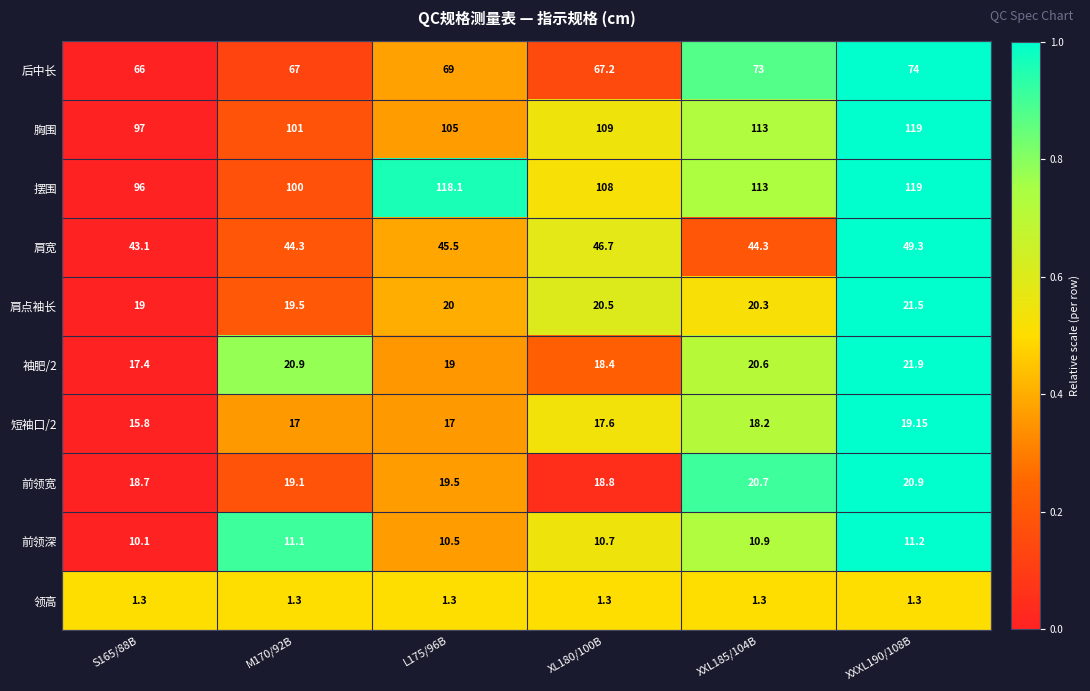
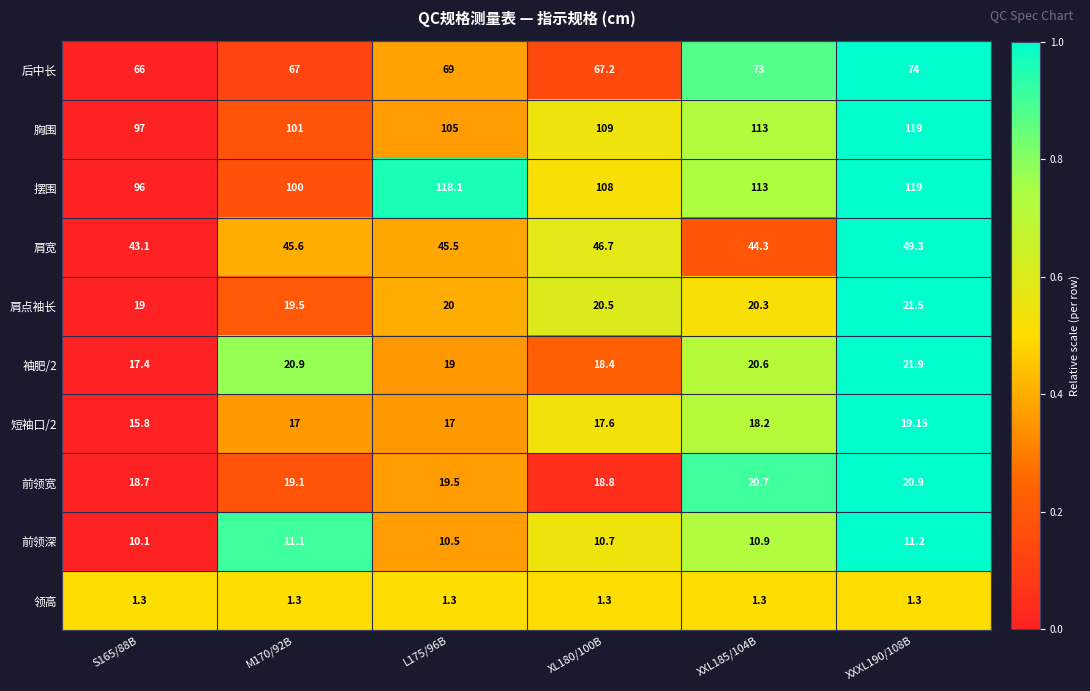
肩宽, M170/92B: 44.3 -> 45.6
